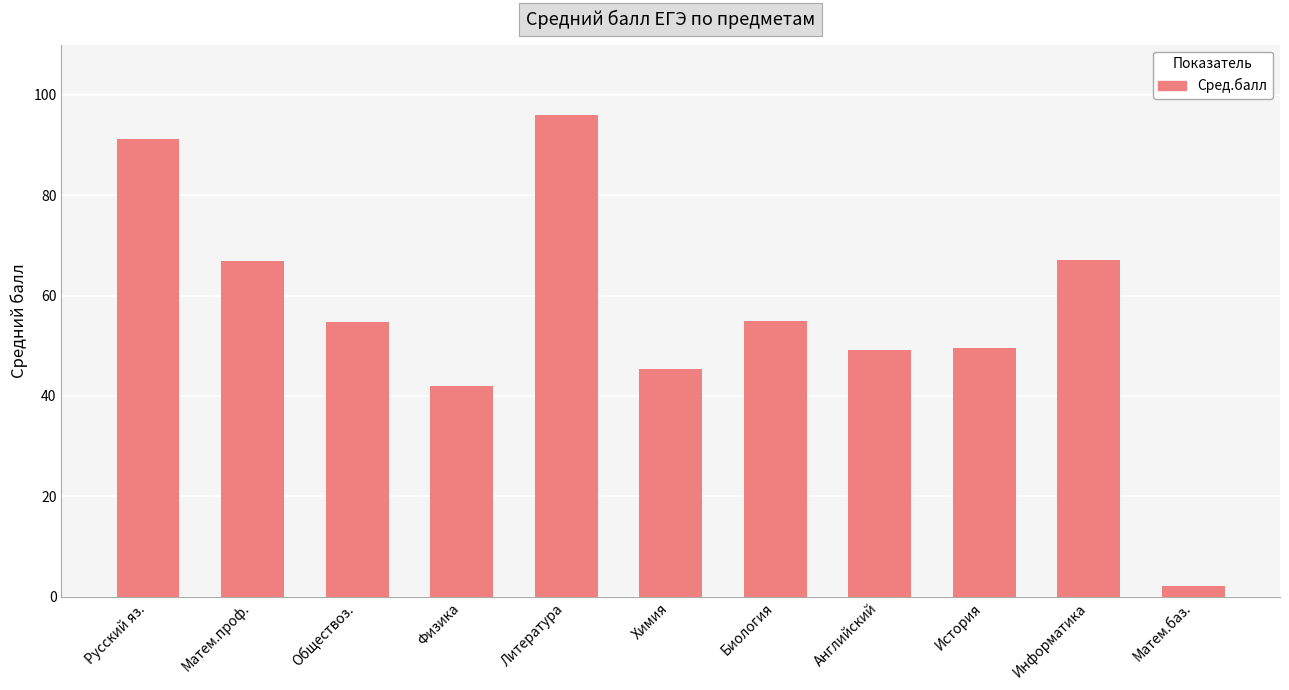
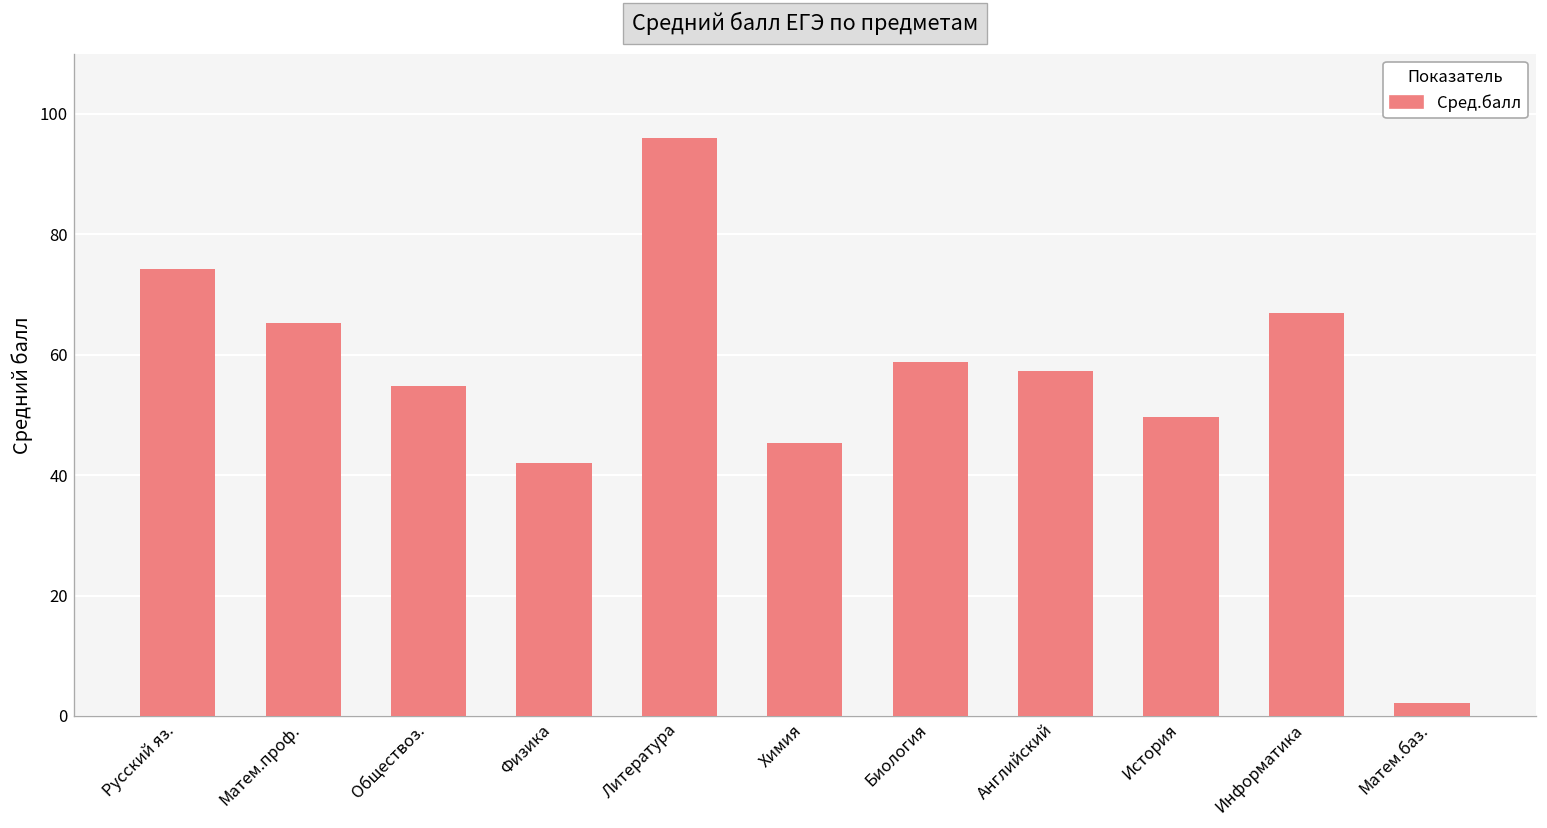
Русский яз.: 91 -> 74
Матем.проф.: 67 -> 65
Биология: 55 -> 59
Английский: 49 -> 57
